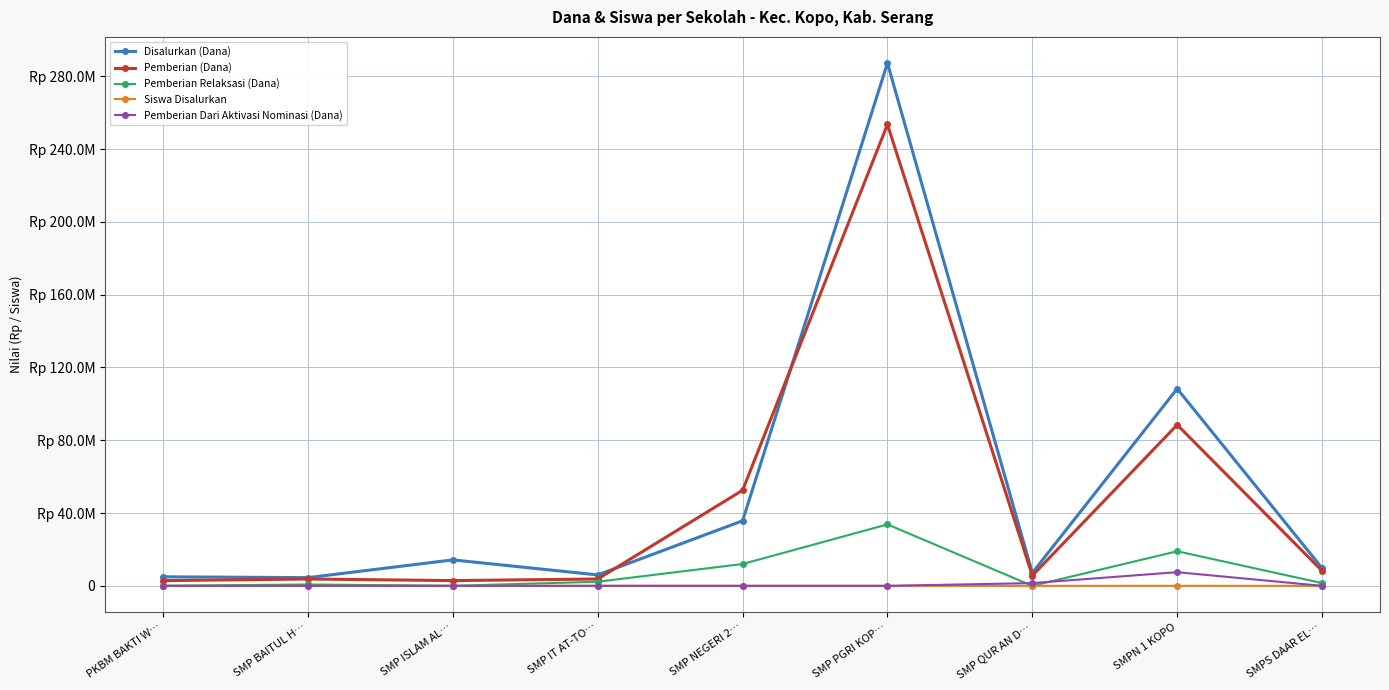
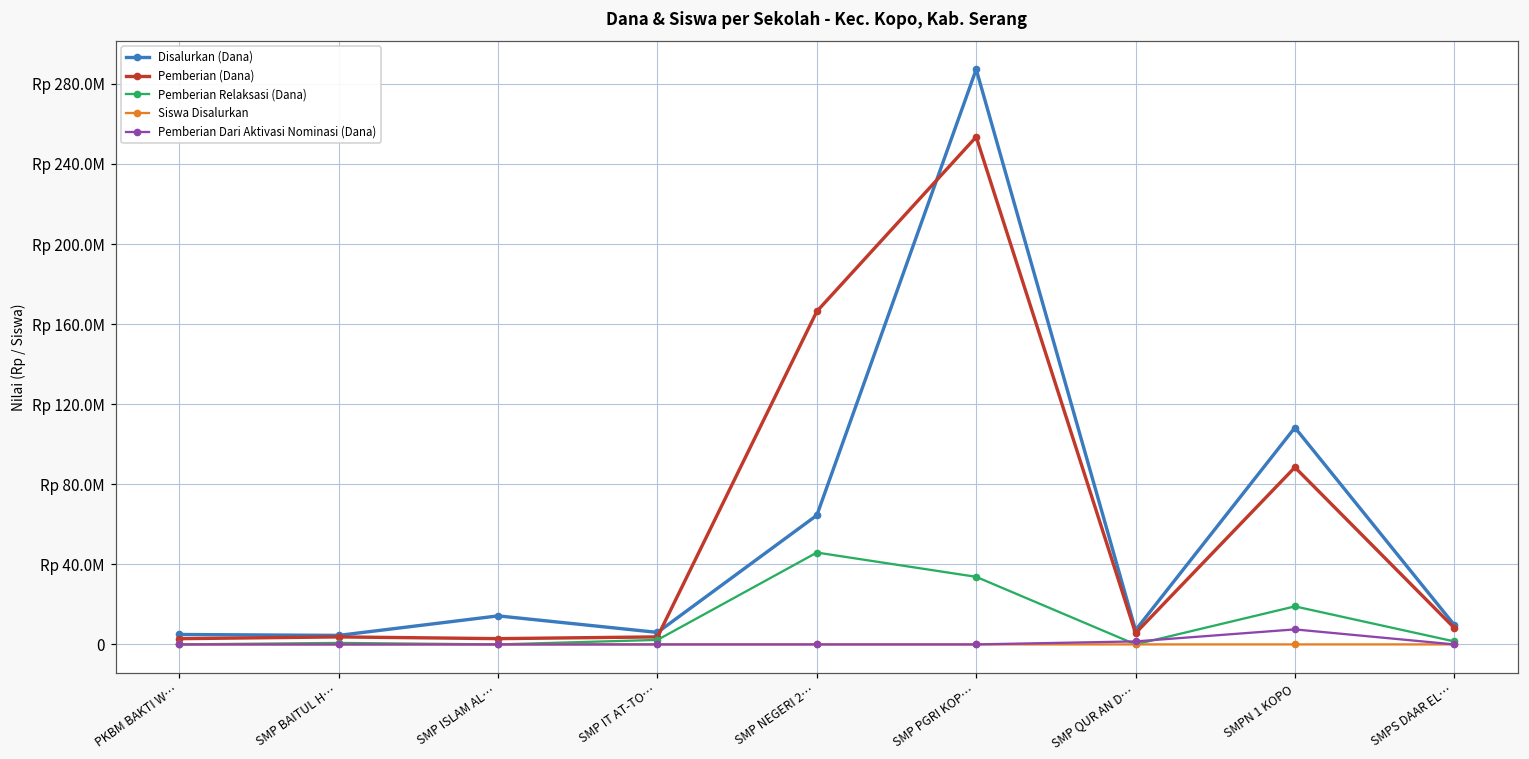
Disalurkan (Dana), SMP NEGERI 2…: Rp 36000000 -> Rp 65000000
Pemberian (Dana), SMP NEGERI 2…: Rp 53000000 -> Rp 166000000
Pemberian Relaksasi (Dana), SMP NEGERI 2…: Rp 12000000 -> Rp 46000000
